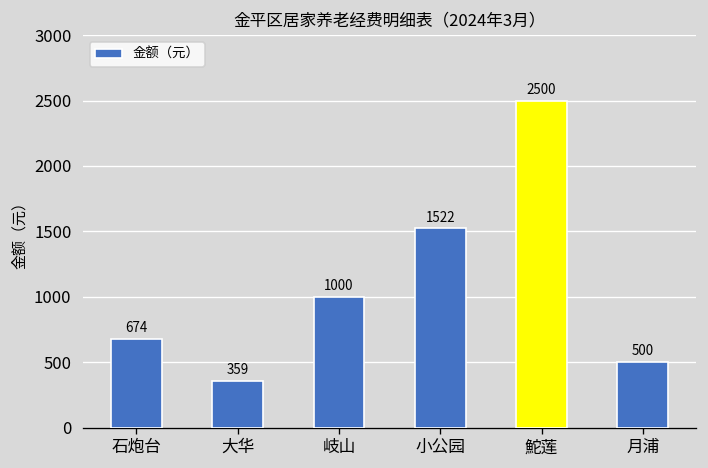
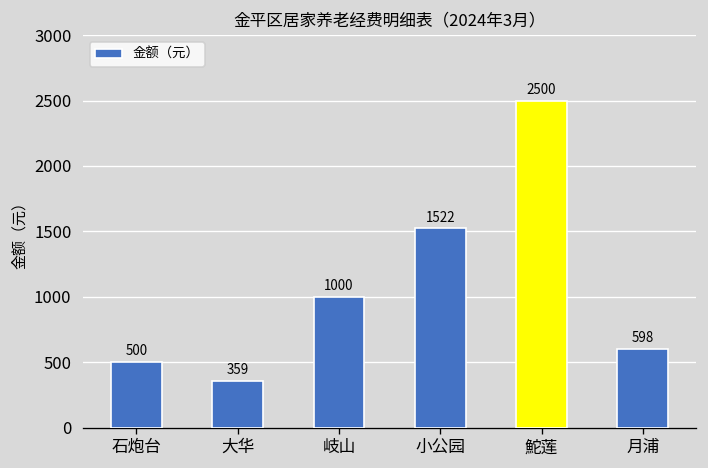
石炮台: 674 -> 500
月浦: 500 -> 598
